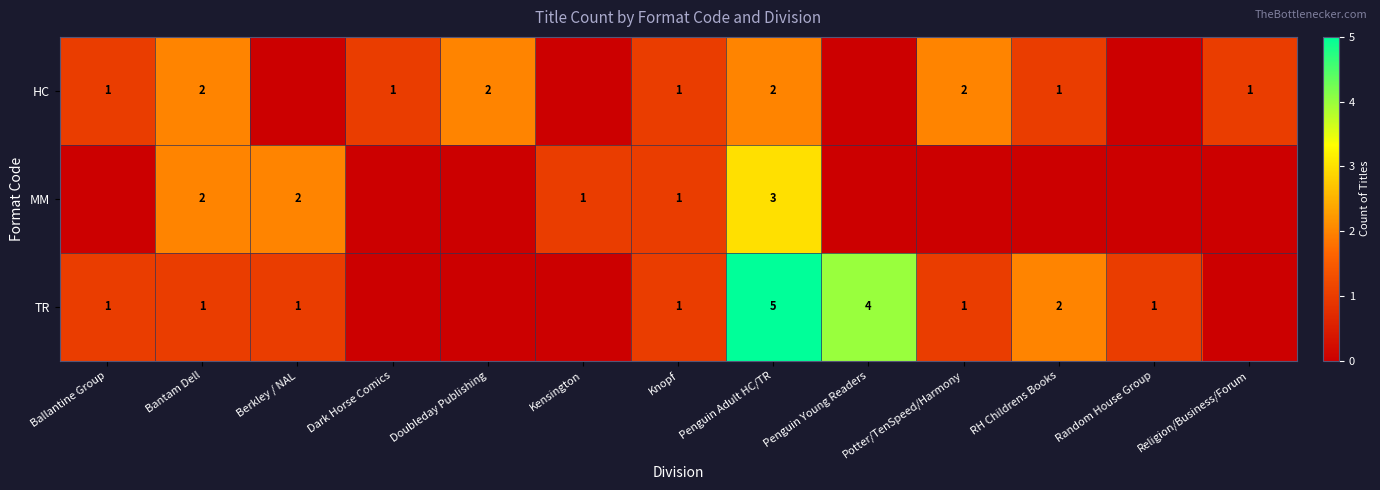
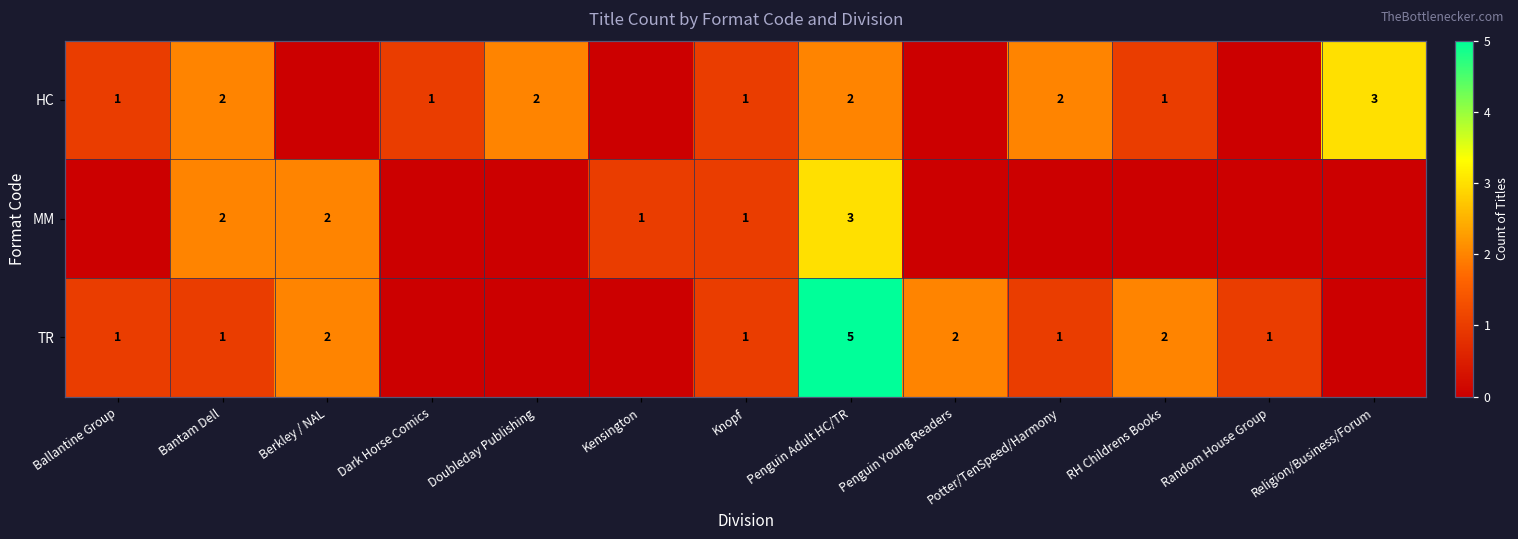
HC, Religion/Business/Forum: 1 -> 3
TR, Berkley / NAL: 1 -> 2
TR, Penguin Young Readers: 4 -> 2
